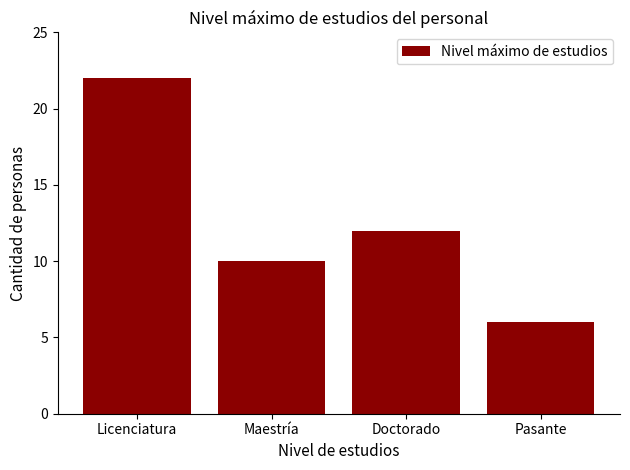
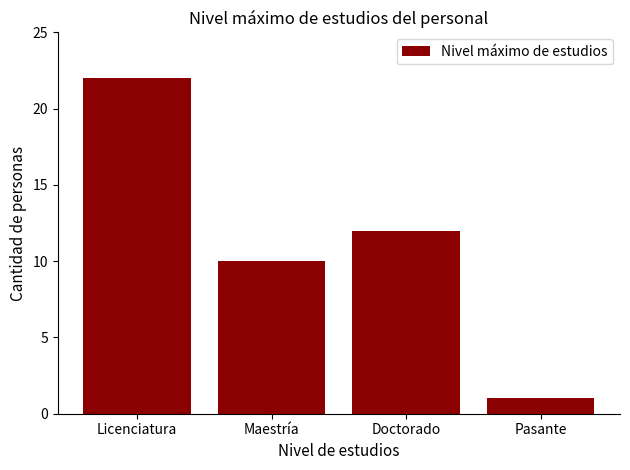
Pasante: 6 -> 1
